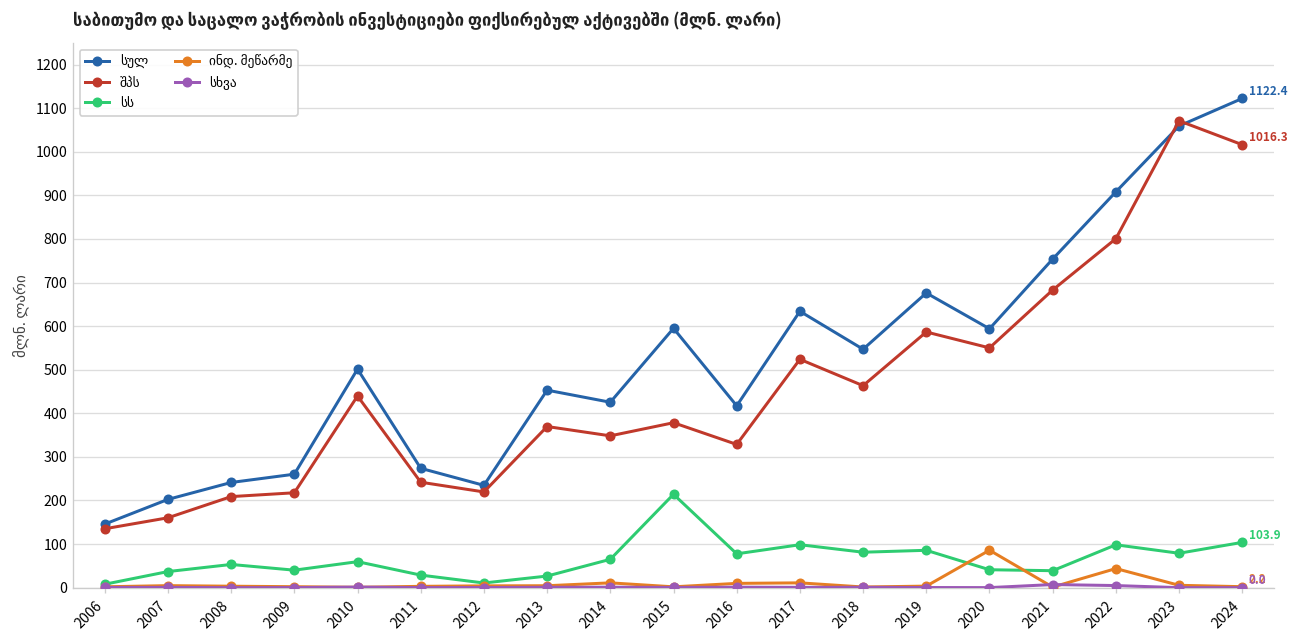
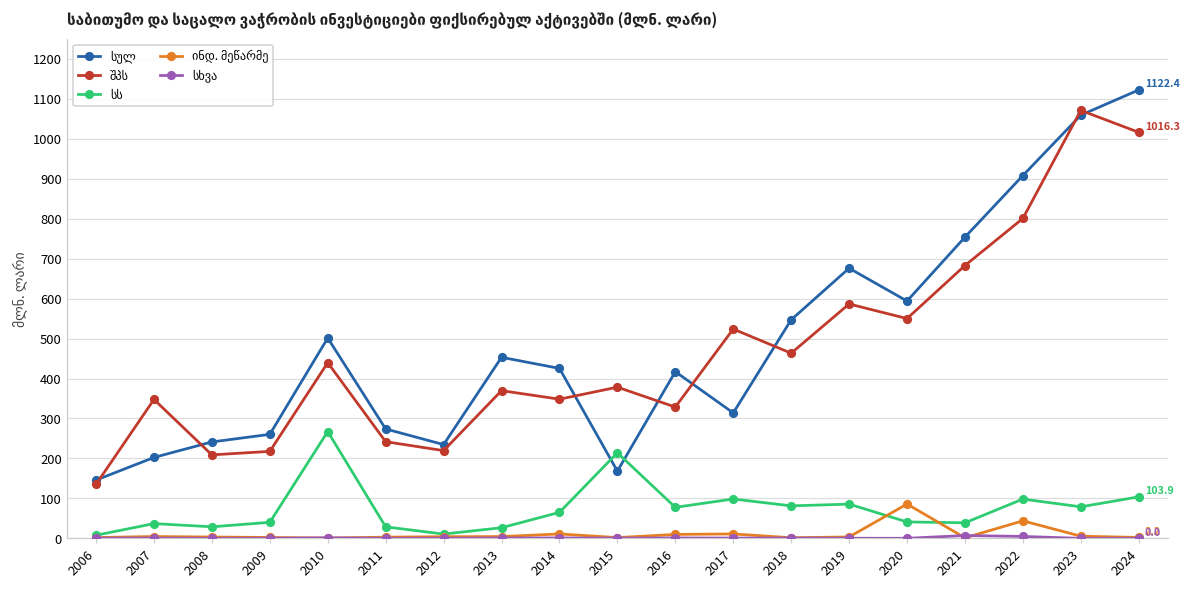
შპს, 2007: 160 -> 350
სს, 2008: 50 -> 30
სს, 2010: 60 -> 270
სულ, 2015: 600 -> 170
სულ, 2017: 630 -> 310
